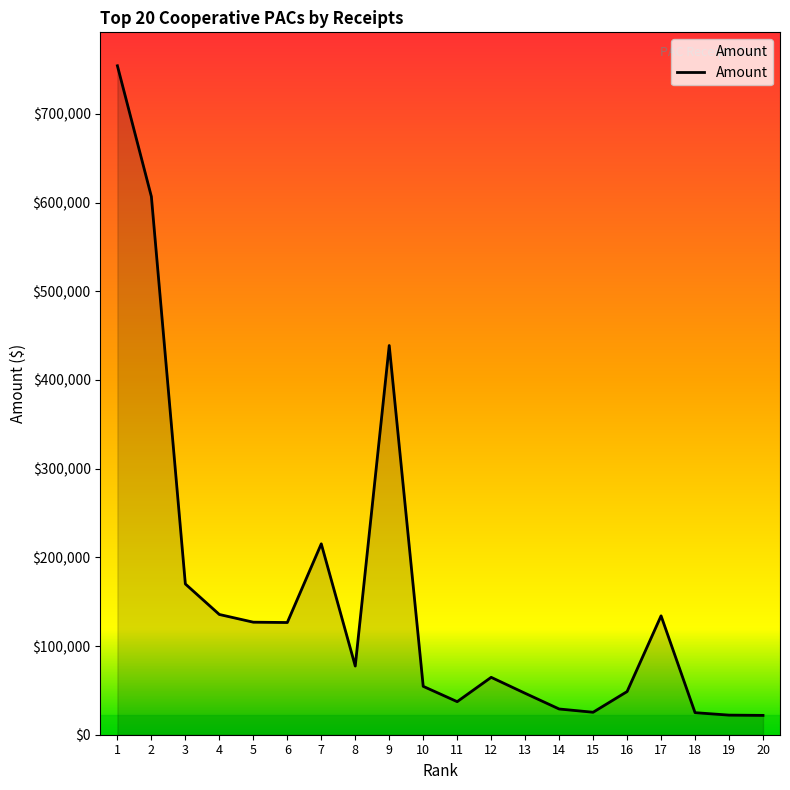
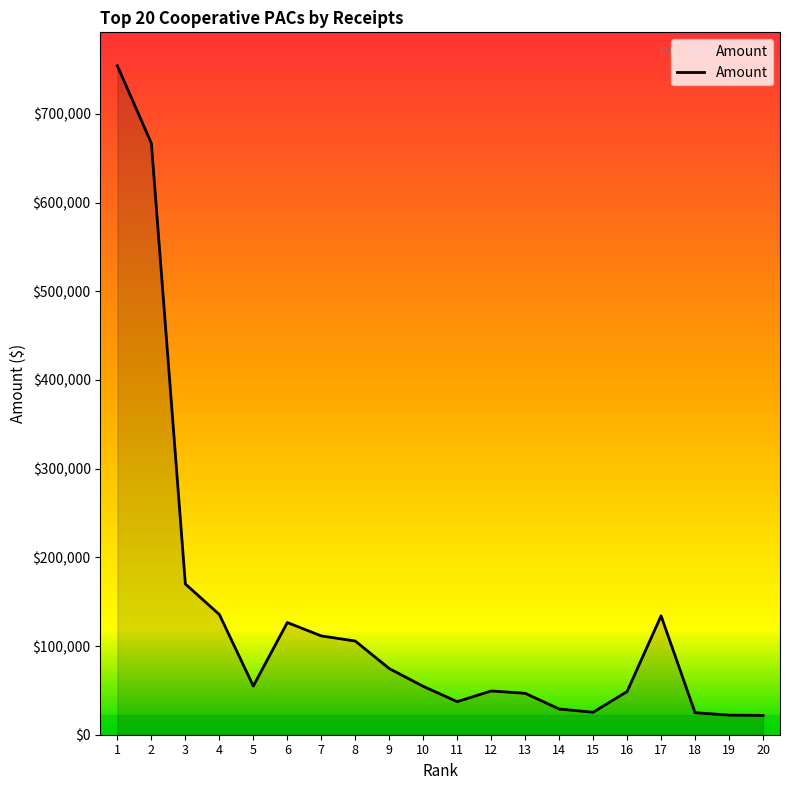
2: $610,000 -> $670,000
5: $130,000 -> $50,000
7: $220,000 -> $110,000
8: $80,000 -> $110,000
9: $440,000 -> $70,000
12: $60,000 -> $50,000
